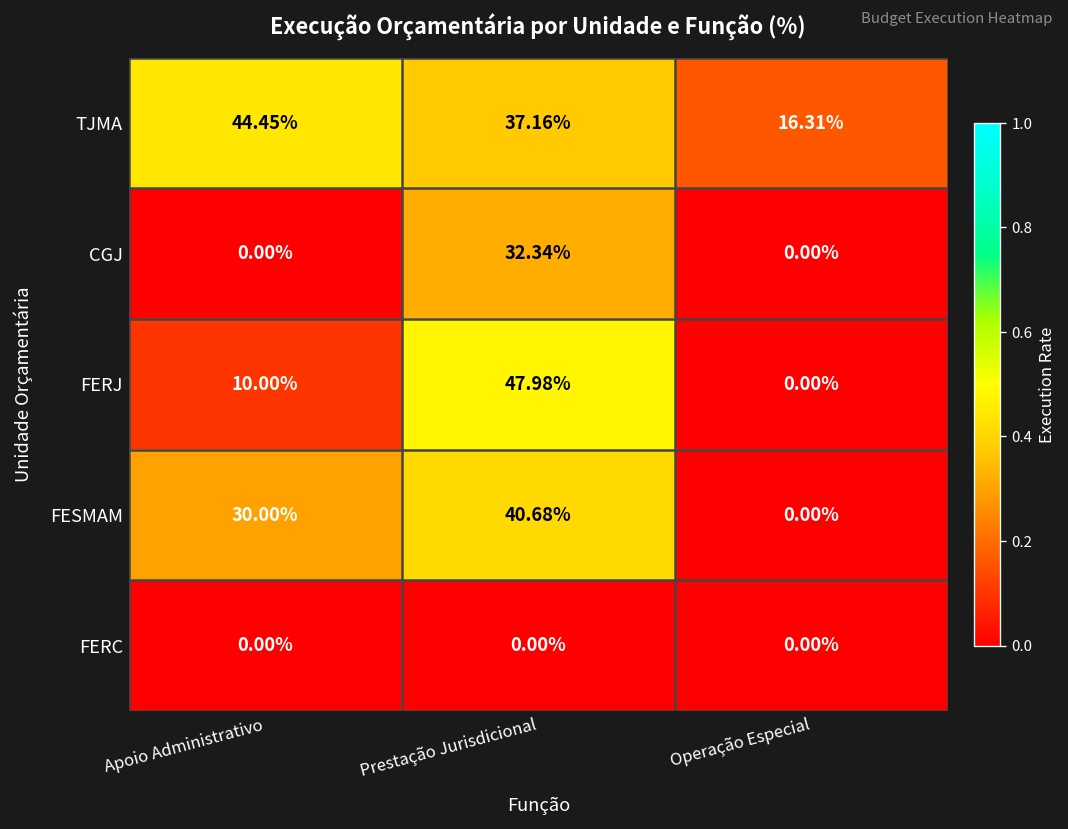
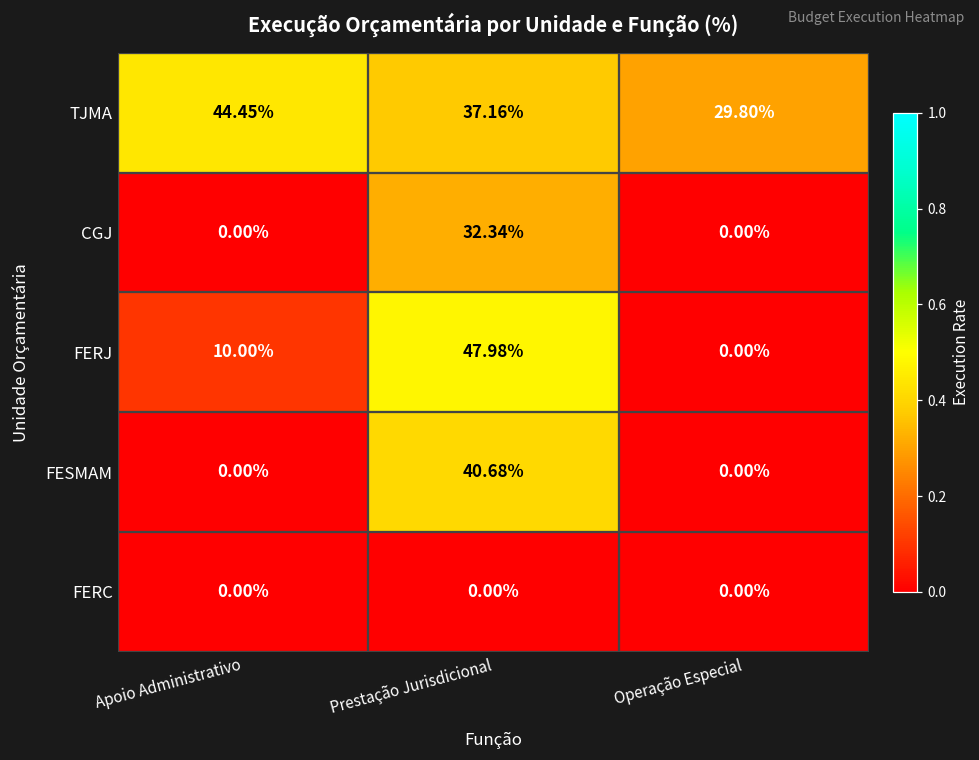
TJMA, Operação Especial: 16.31% -> 29.80%
FESMAM, Apoio Administrativo: 30.00% -> 0.00%
